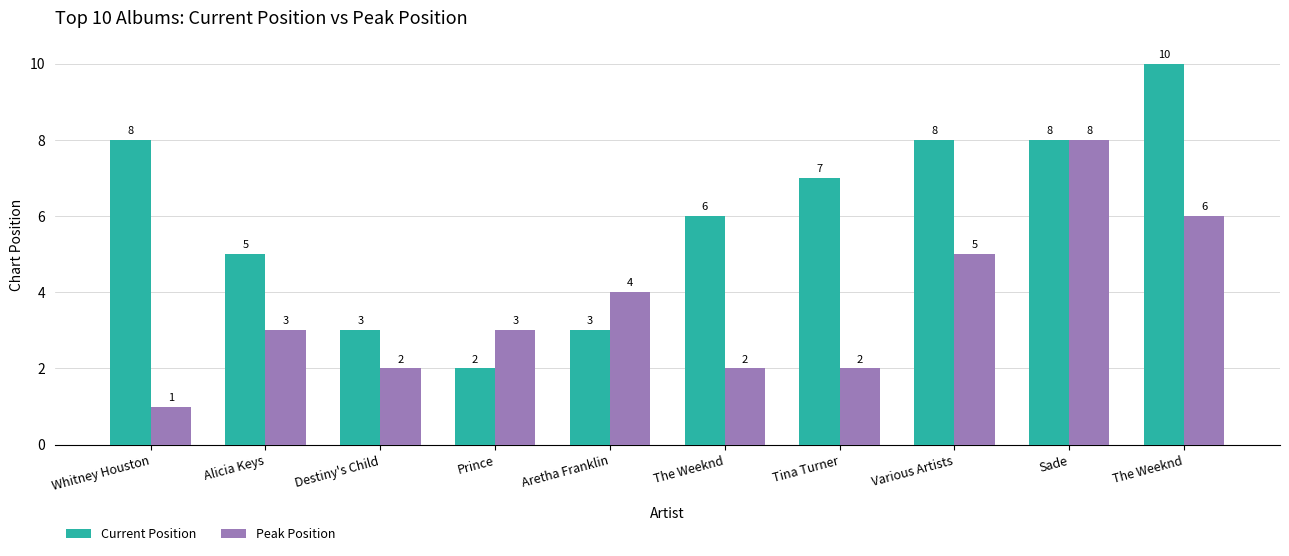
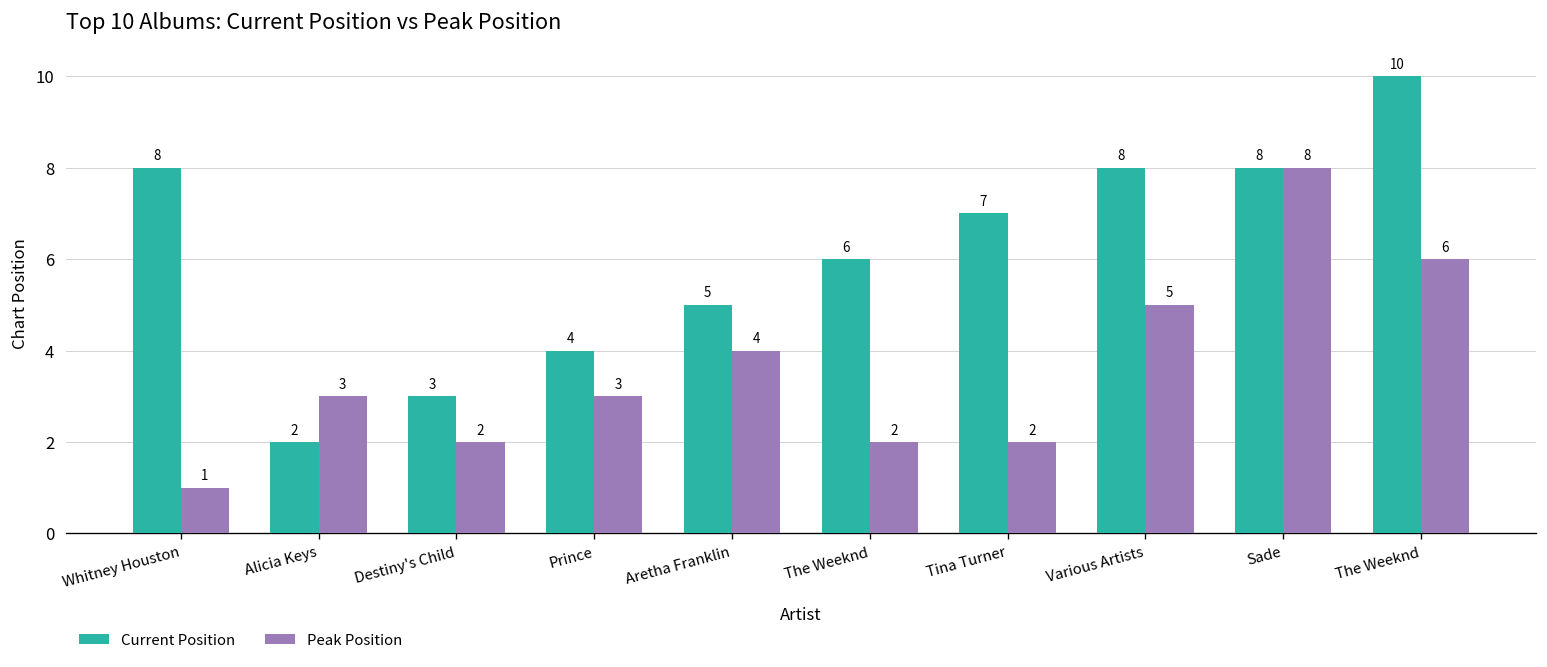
Current Position, Alicia Keys: 5 -> 2
Current Position, Prince: 2 -> 4
Current Position, Aretha Franklin: 3 -> 5
